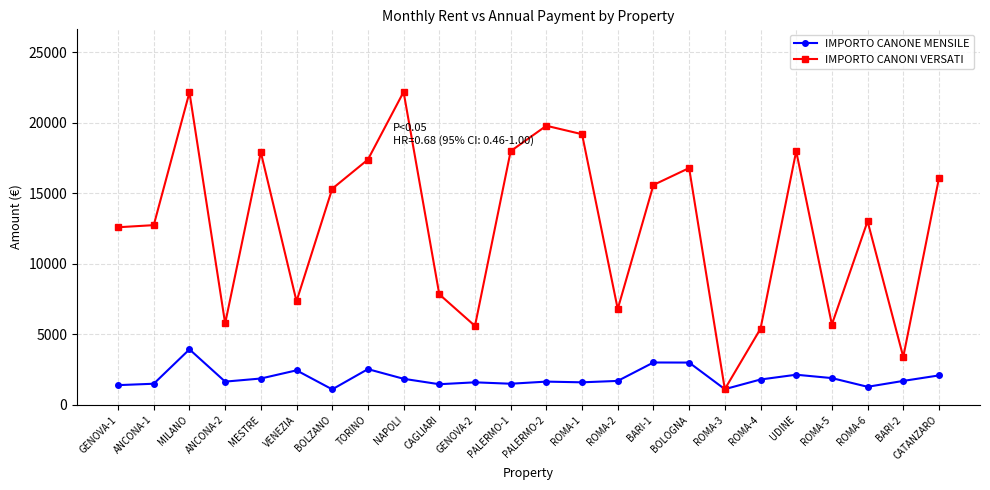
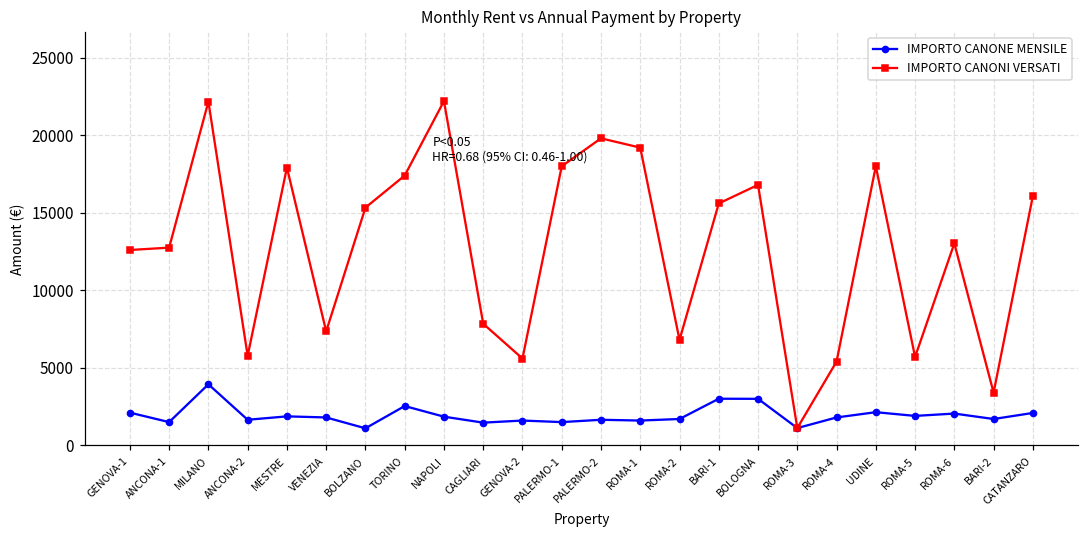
IMPORTO CANONE MENSILE, GENOVA-1: 1400 -> 2100
IMPORTO CANONE MENSILE, VENEZIA: 2500 -> 1800
IMPORTO CANONE MENSILE, ROMA-6: 1300 -> 2100
